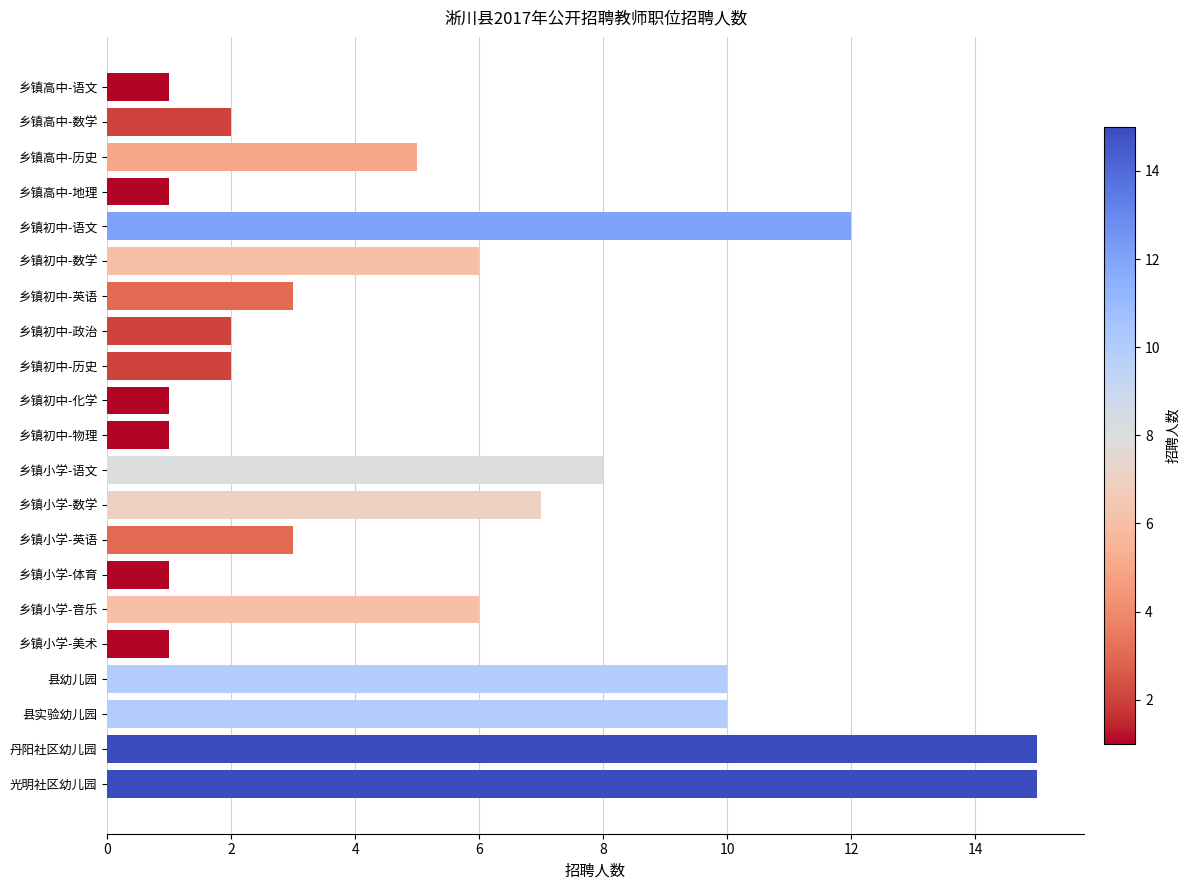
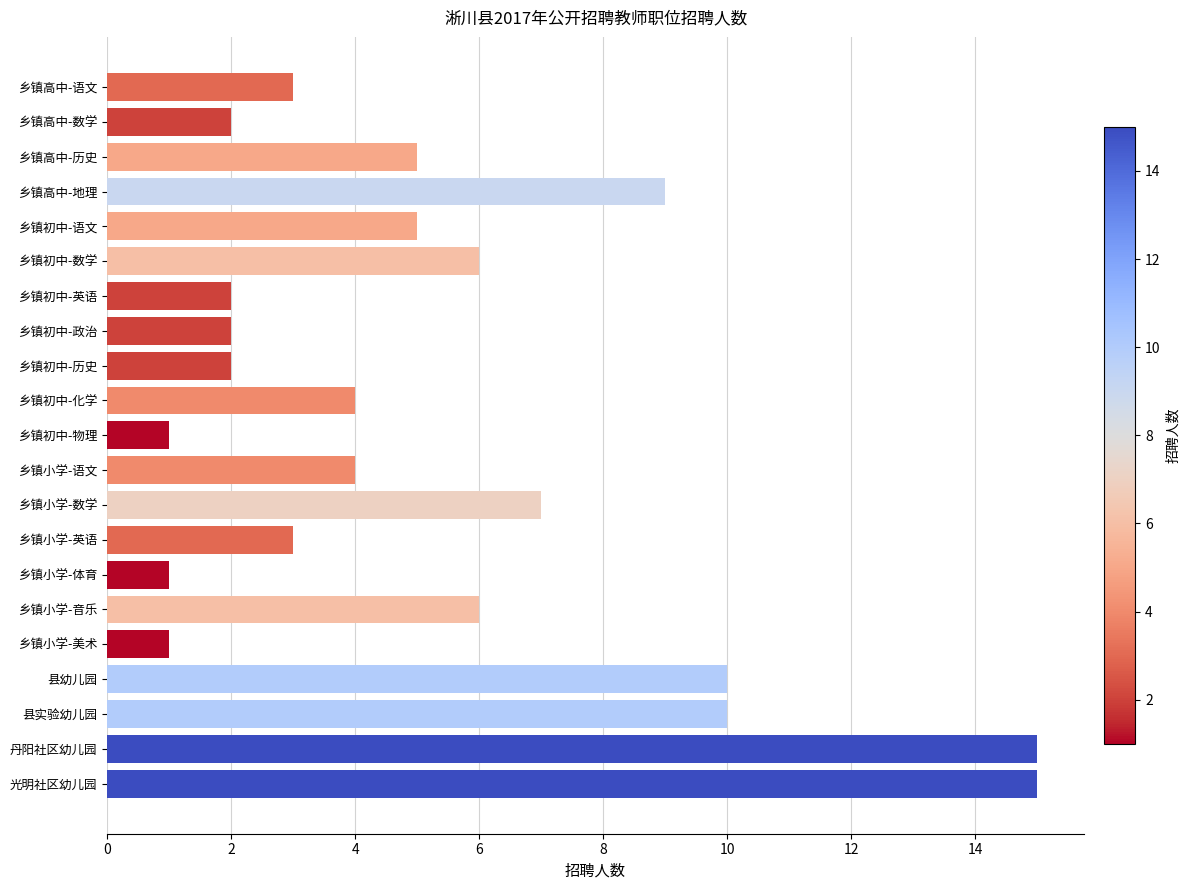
乡镇高中-语文: 1 -> 3
乡镇高中-地理: 1 -> 9
乡镇初中-语文: 12 -> 5
乡镇初中-英语: 3 -> 2
乡镇初中-化学: 1 -> 4
乡镇小学-语文: 8 -> 4
